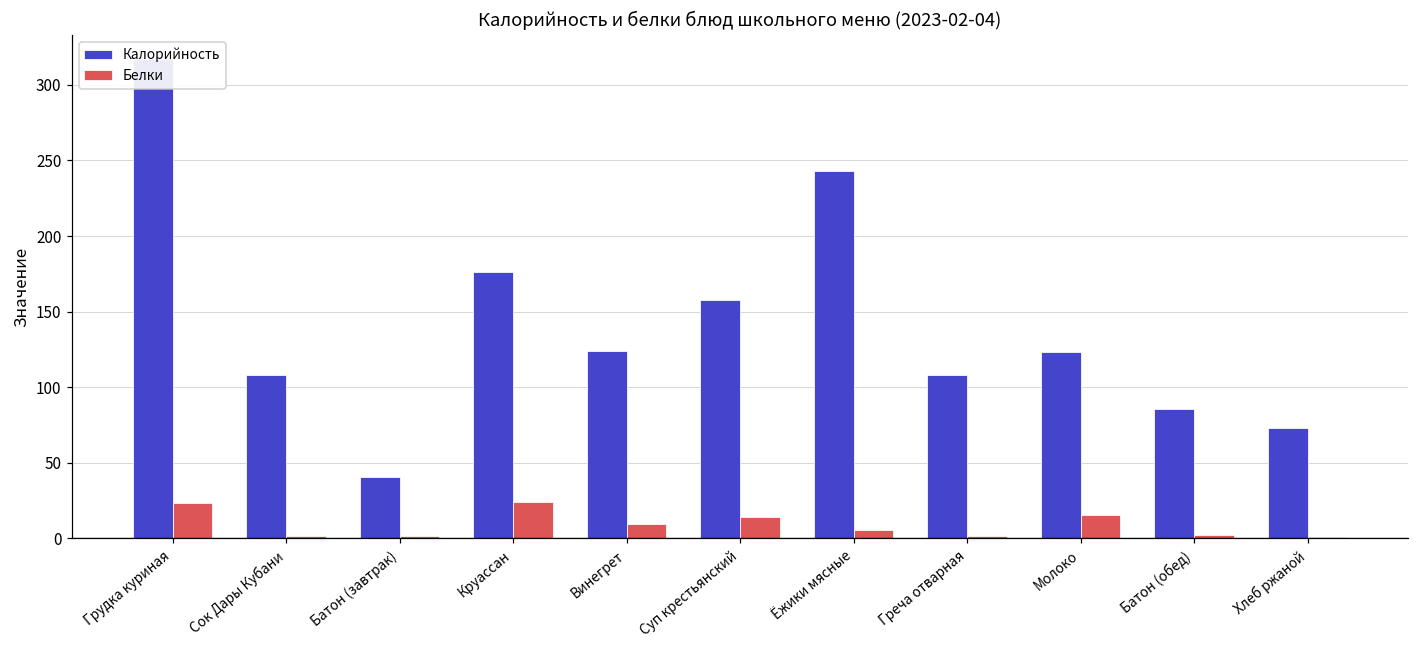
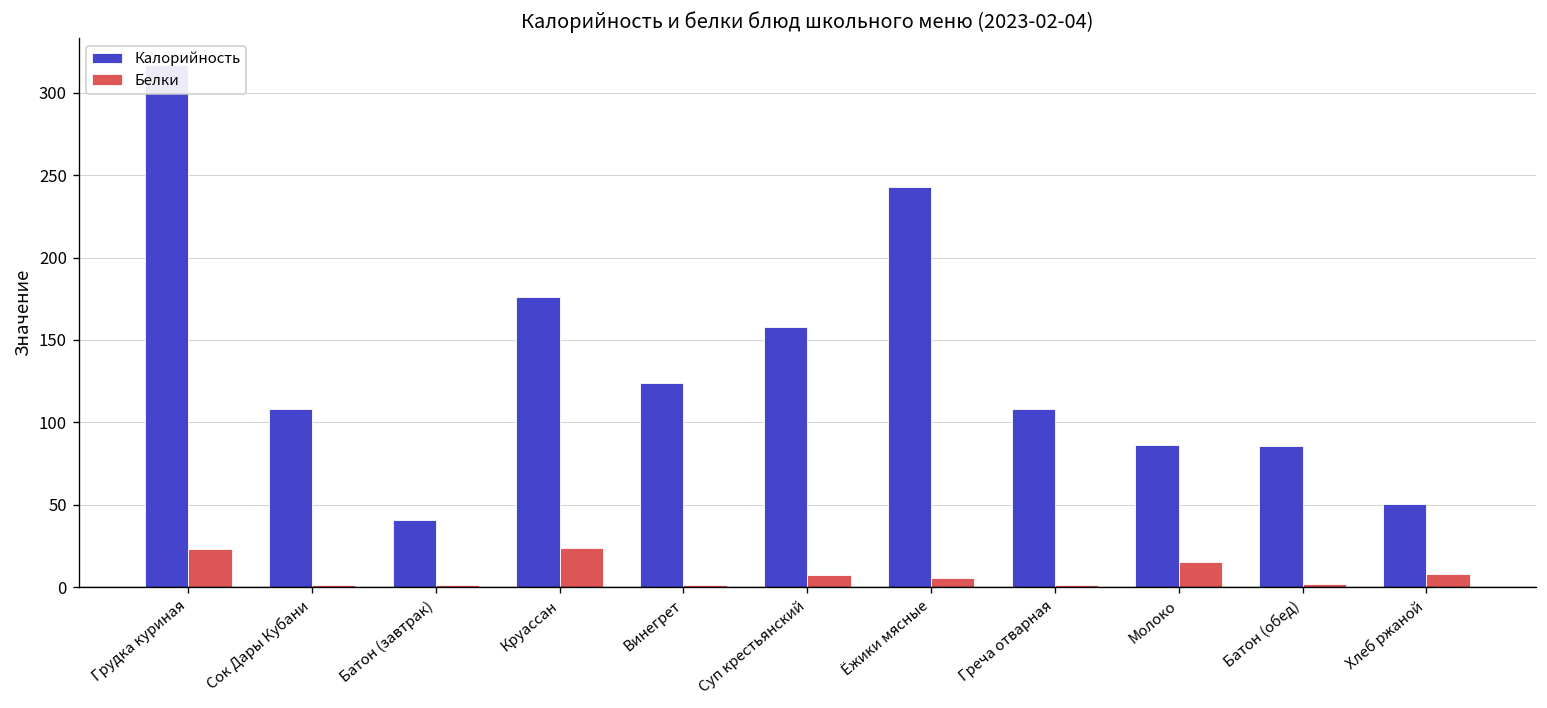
Белки, Винегрет: 10 -> 1
Белки, Суп крестьянский: 14 -> 8
Калорийность, Молоко: 123 -> 86
Калорийность, Хлеб ржаной: 73 -> 51
Белки, Хлеб ржаной: 1 -> 8
